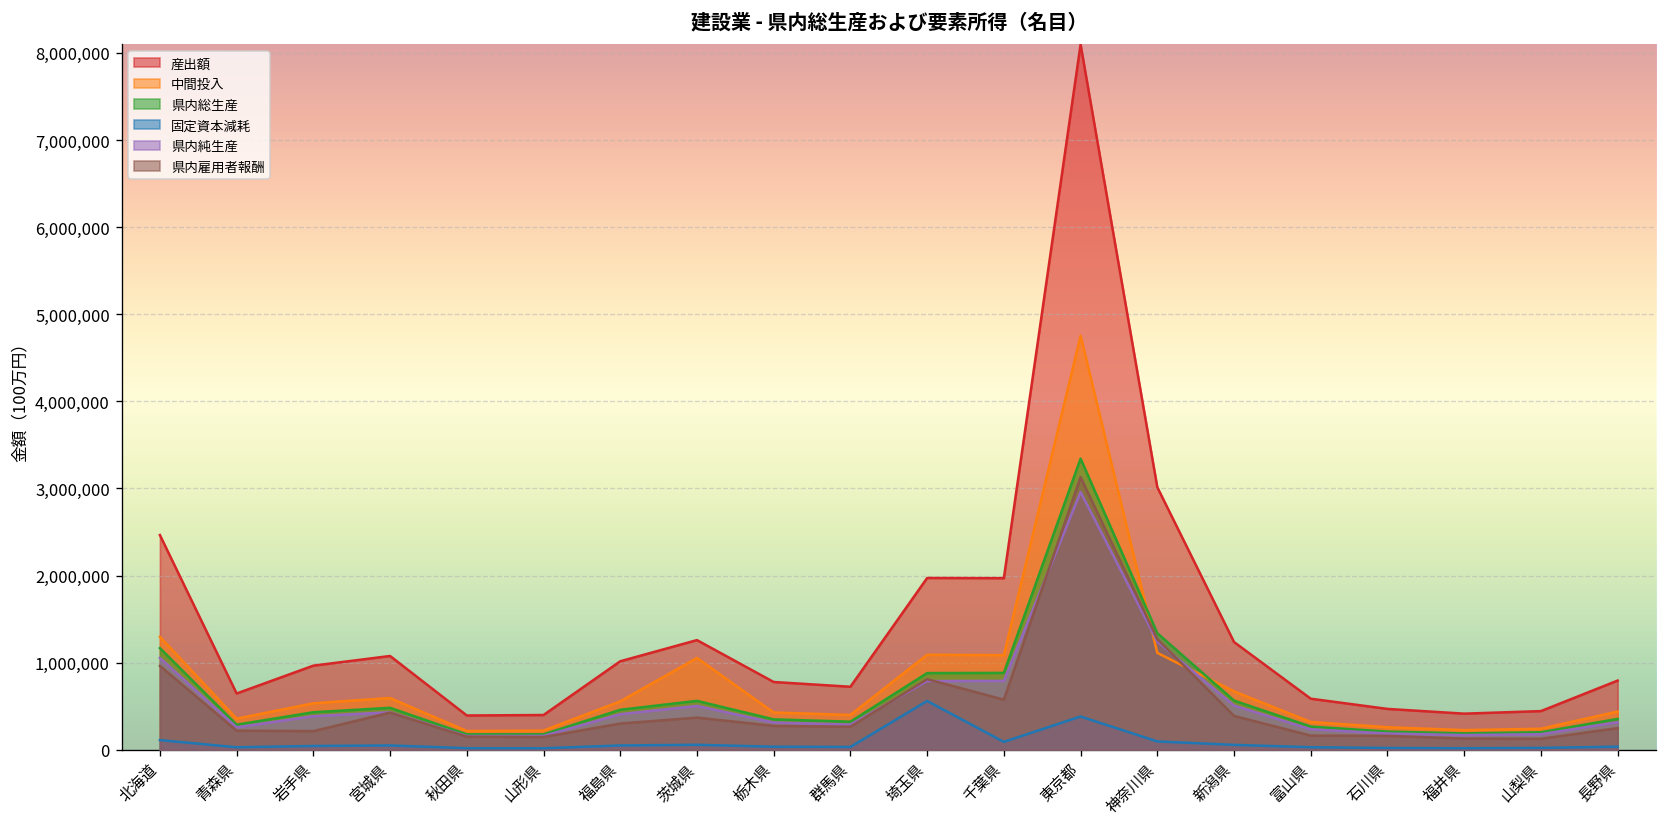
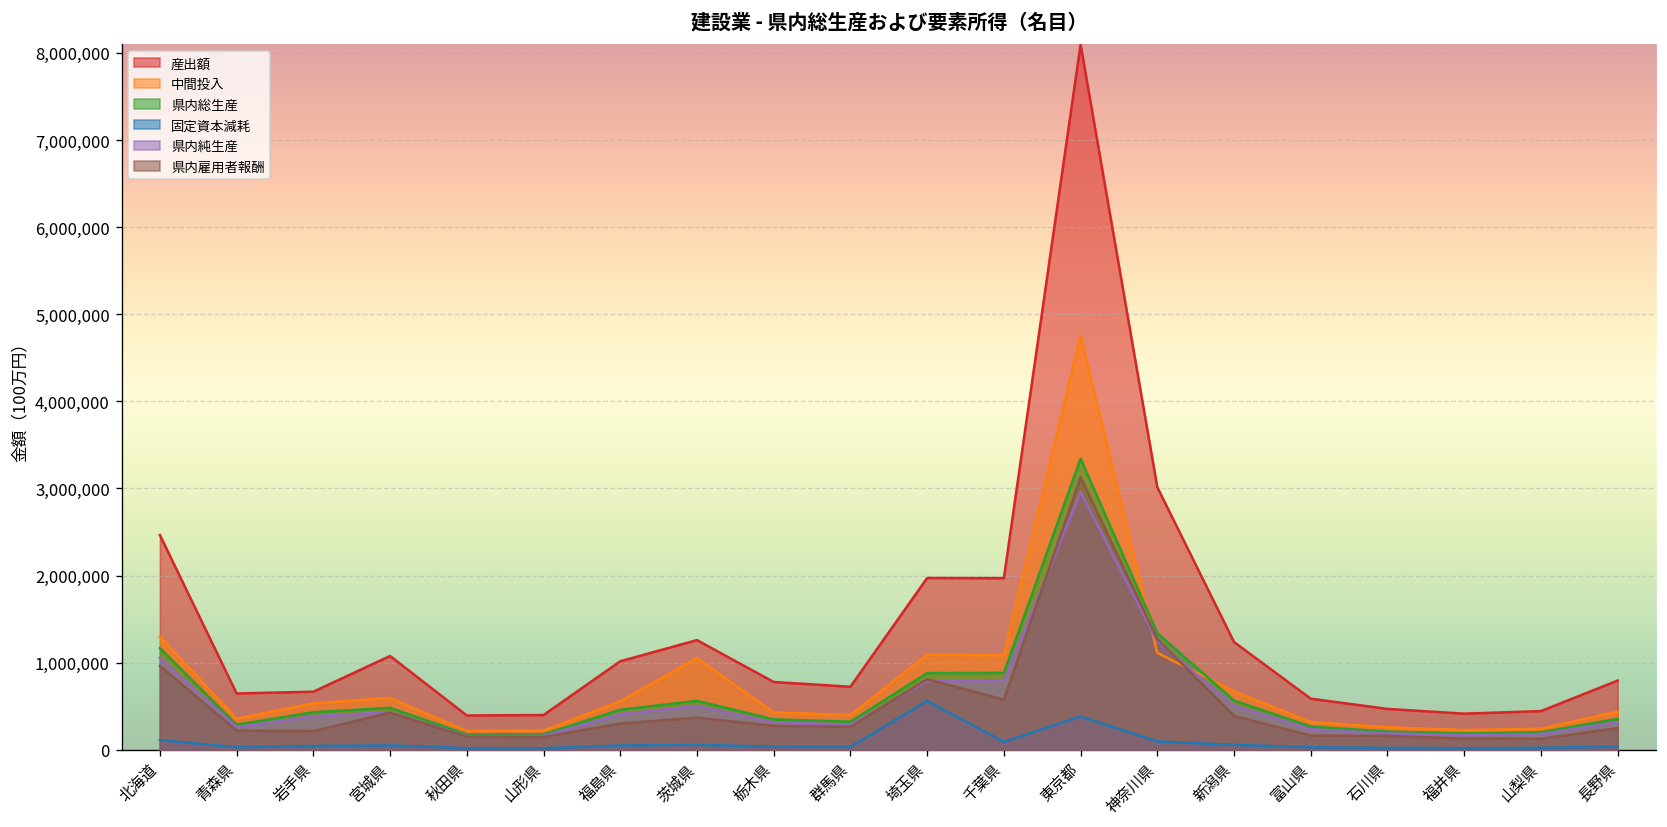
産出額, 岩手県: 1,000,000 -> 700,000
